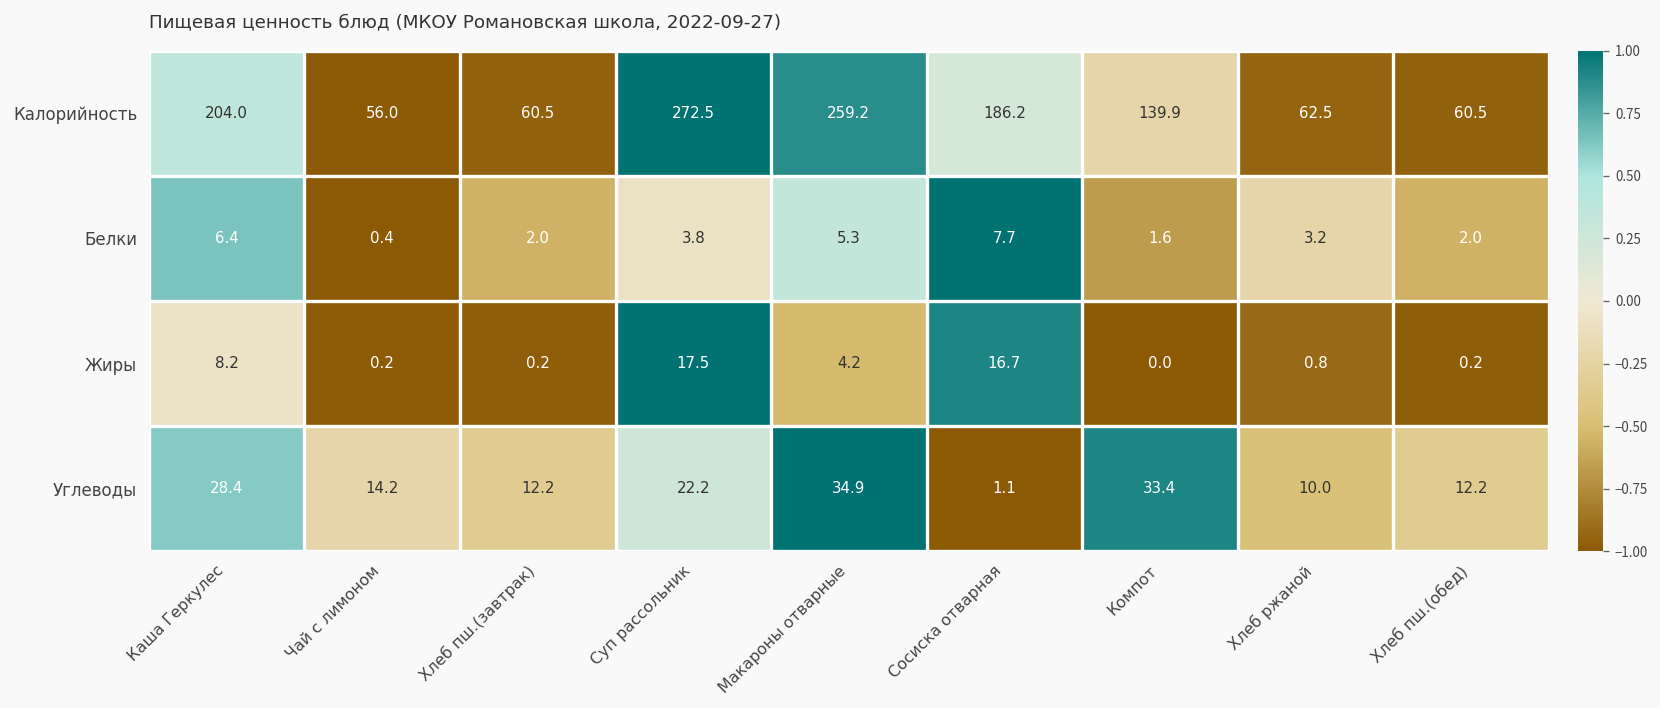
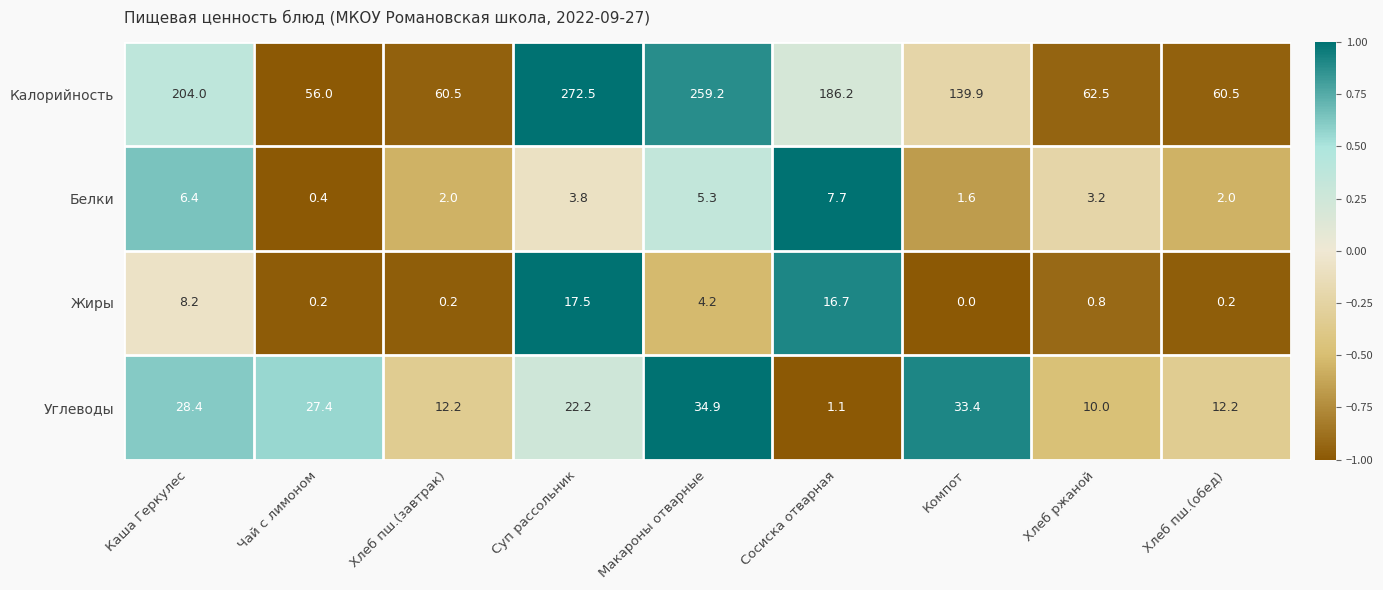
Углеводы, Чай с лимоном: 14.2 -> 27.4
